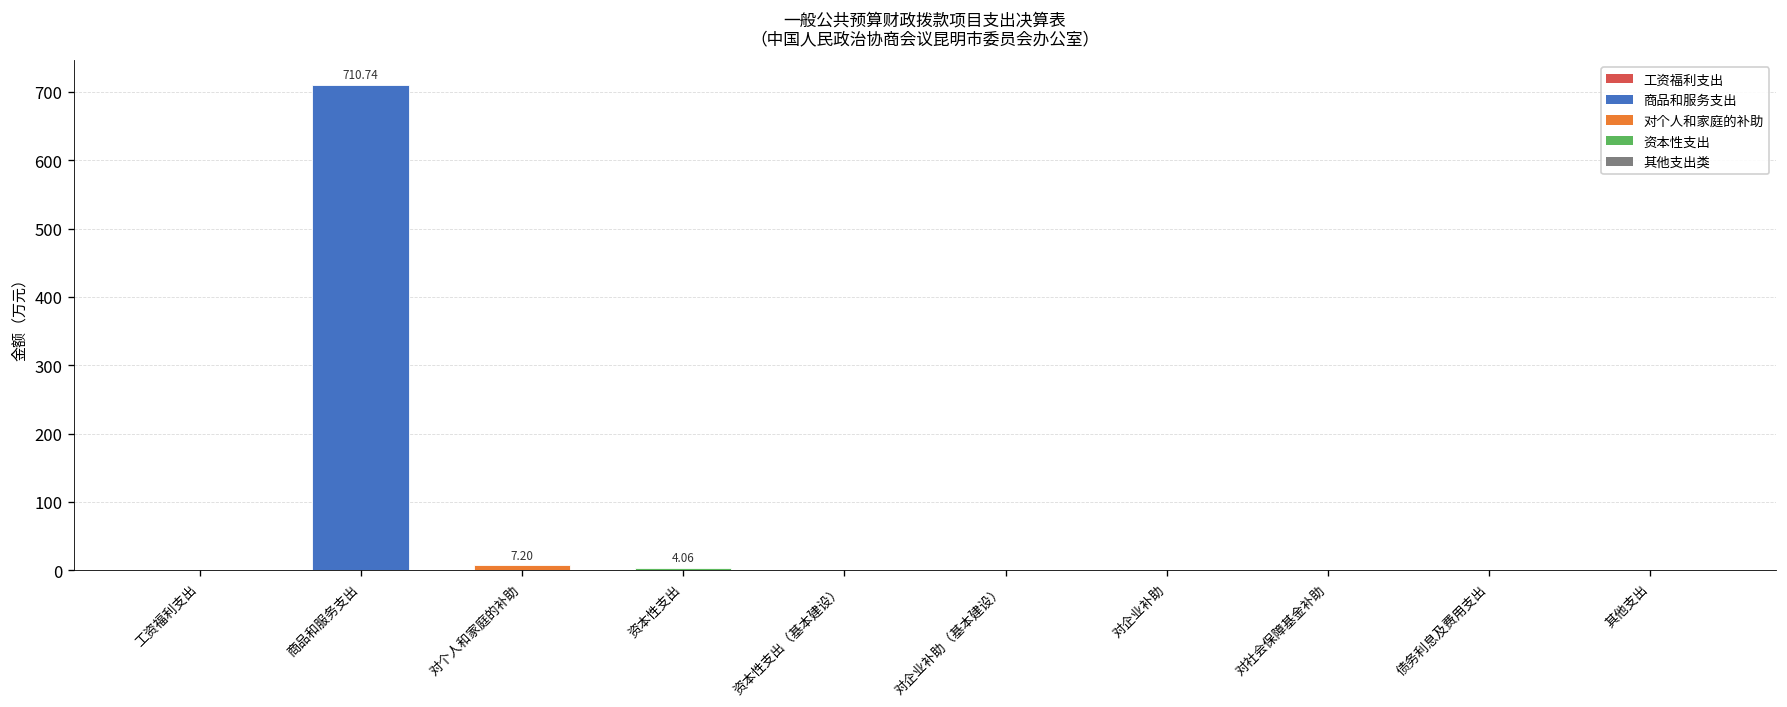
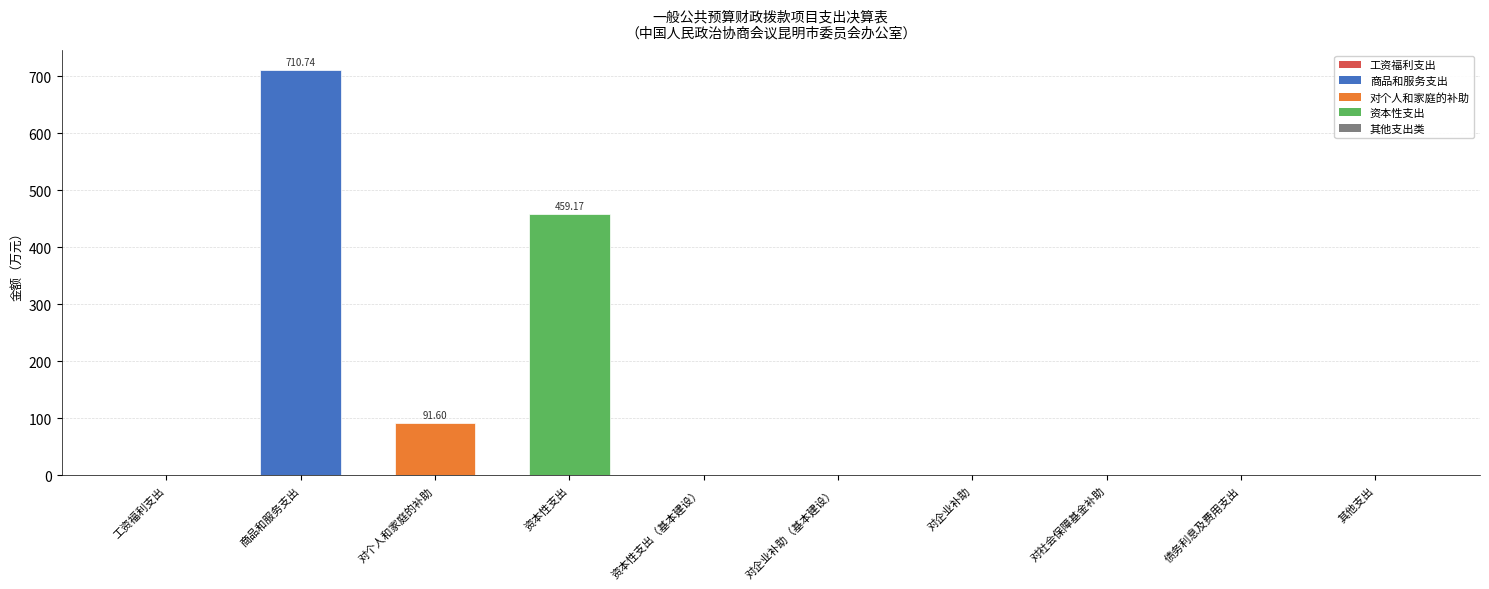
对个人和家庭的补助: 7.20 -> 91.60
资本性支出: 4.06 -> 459.17
